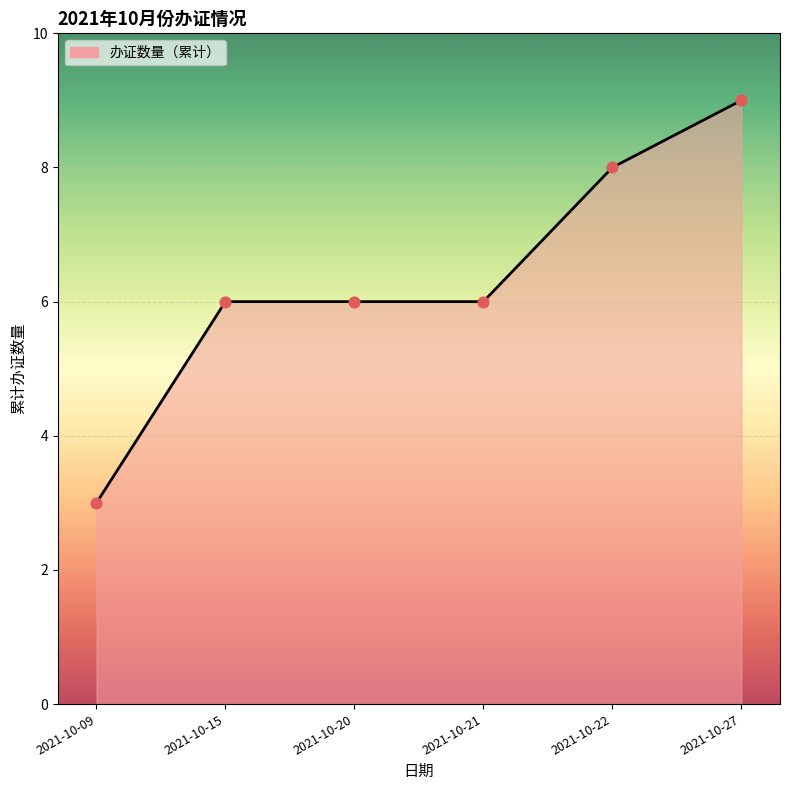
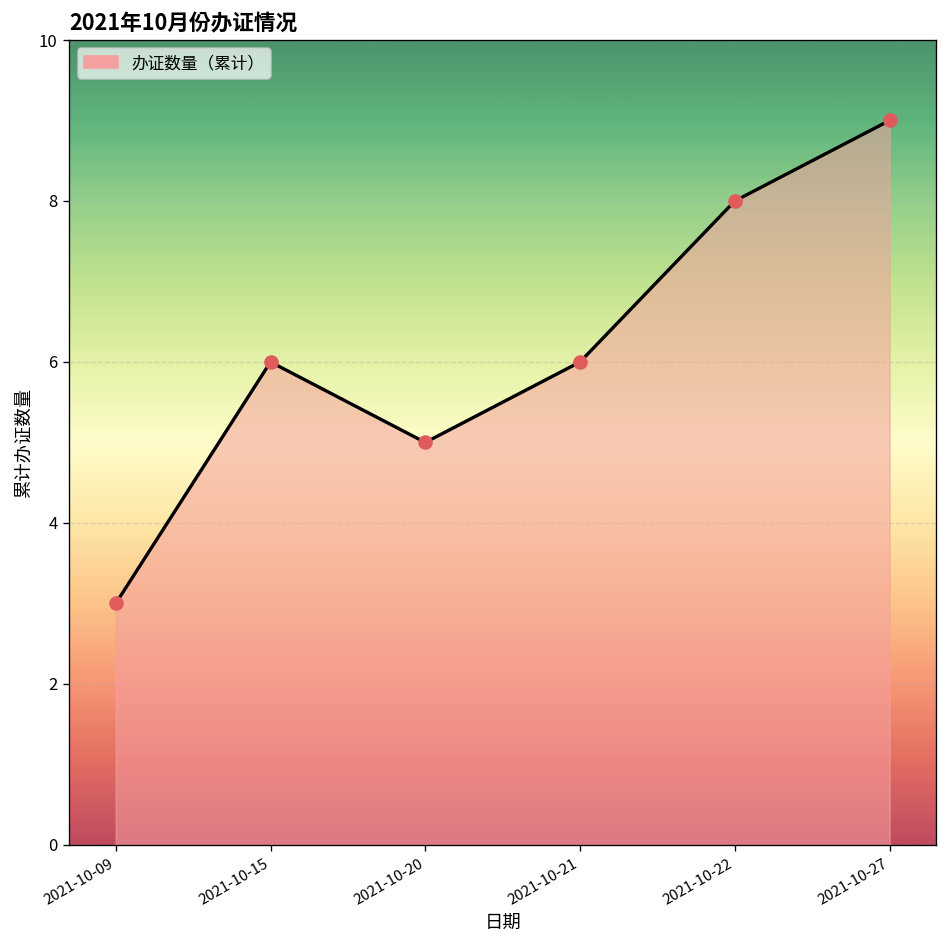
2021-10-20: 6 -> 5
